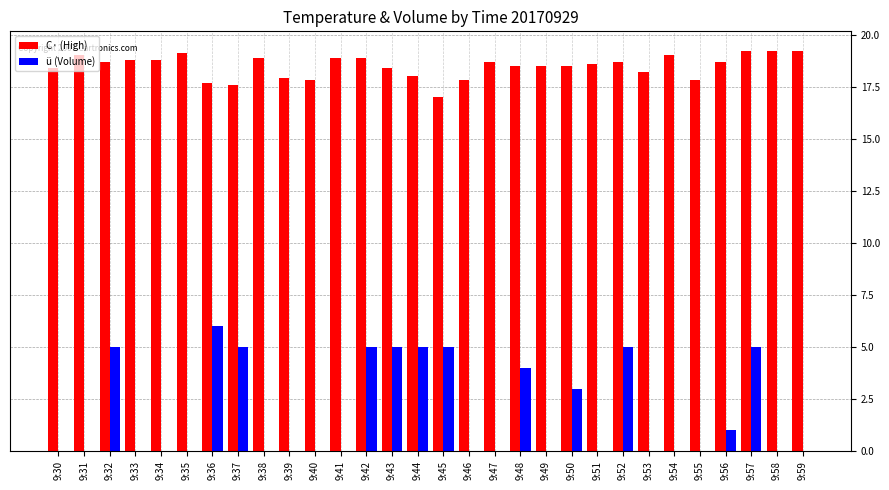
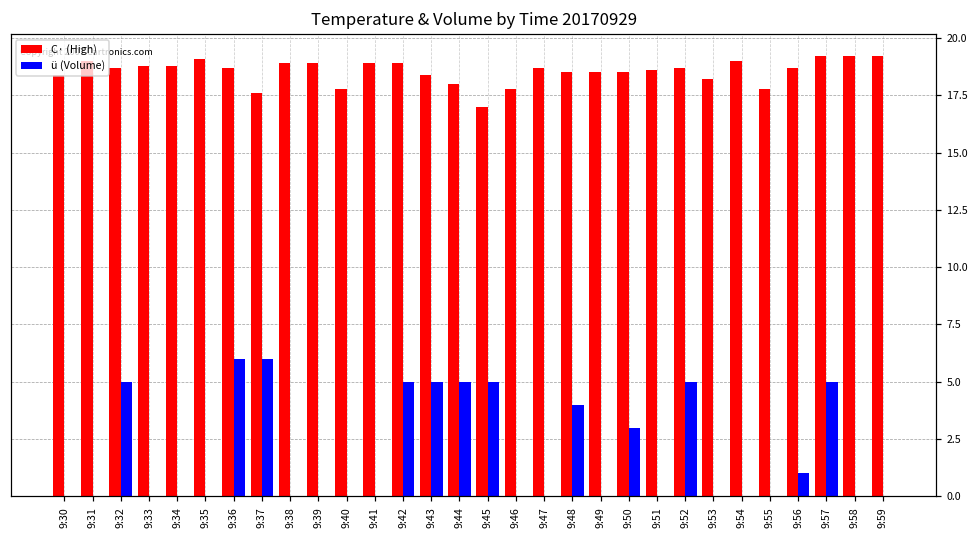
C· (High), 9:36: 17.7 -> 18.7
ü (Volume), 9:37: 5 -> 6
C· (High), 9:39: 17.9 -> 18.9
